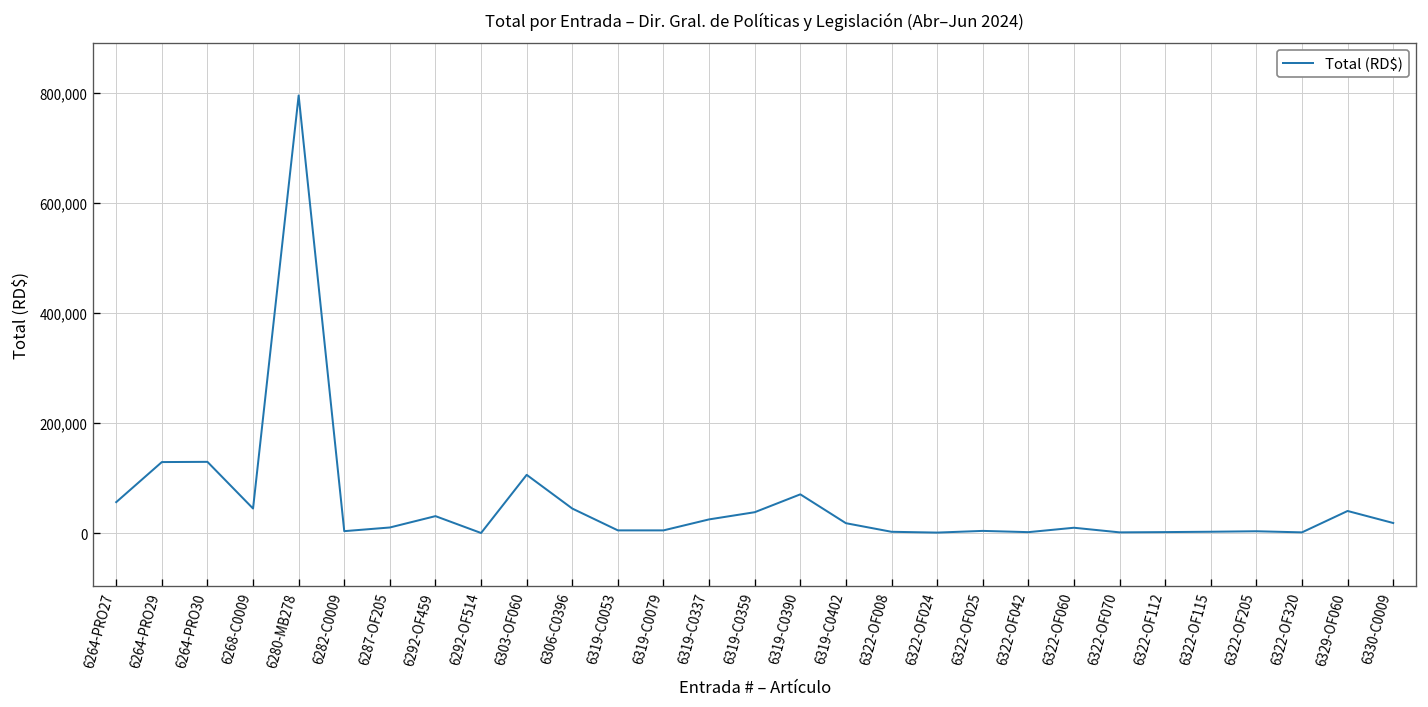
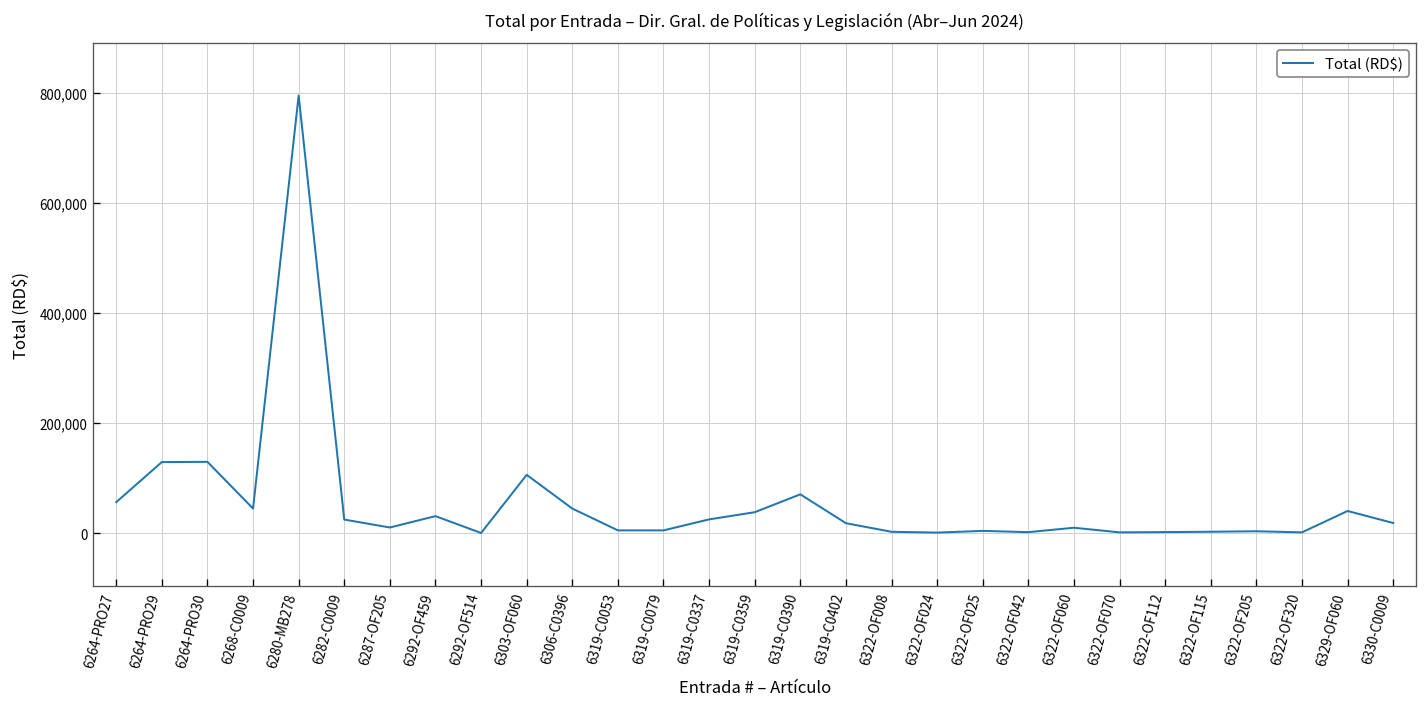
6282-C0009: 0 -> 30,000
